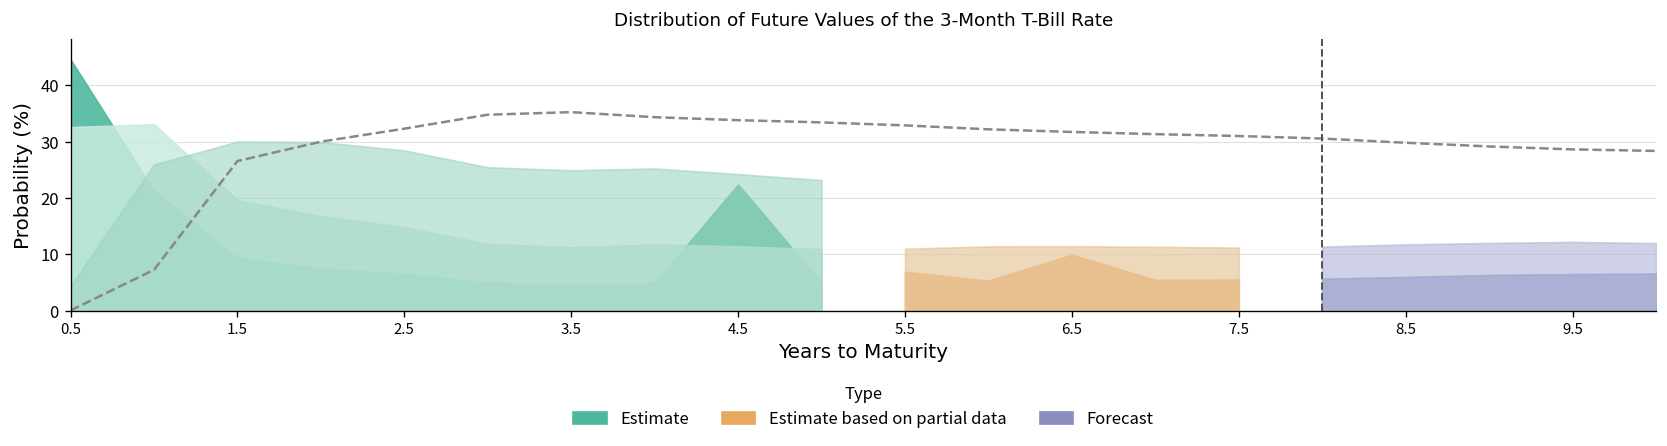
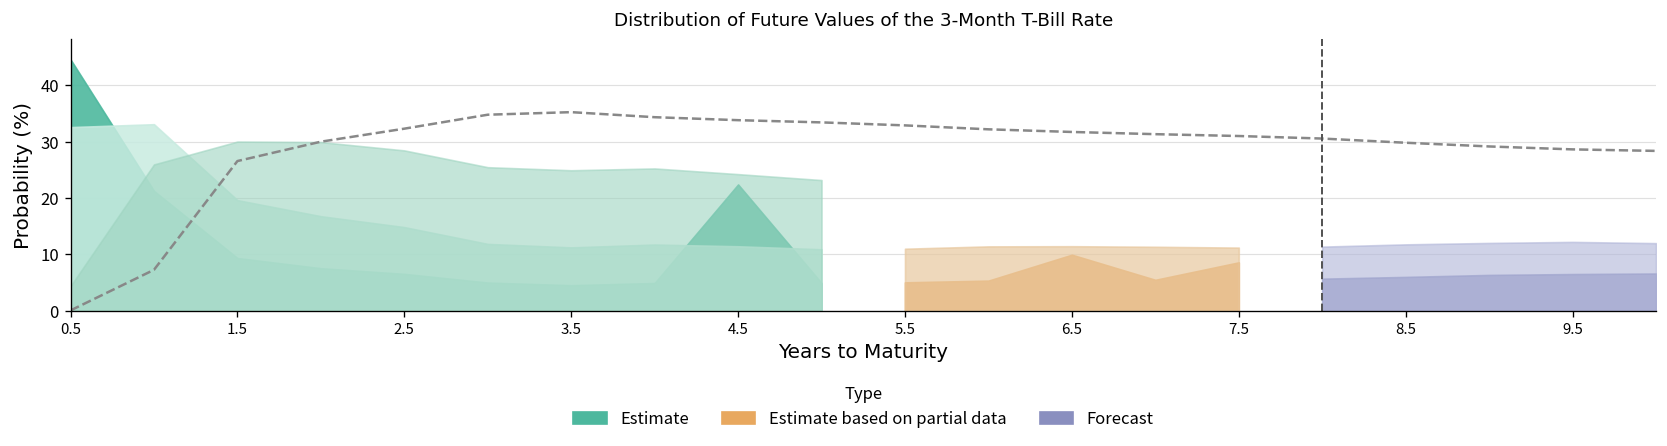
Estimate based on partial data, 5.5: 7 -> 5
Estimate based on partial data, 7.5: 6 -> 9
